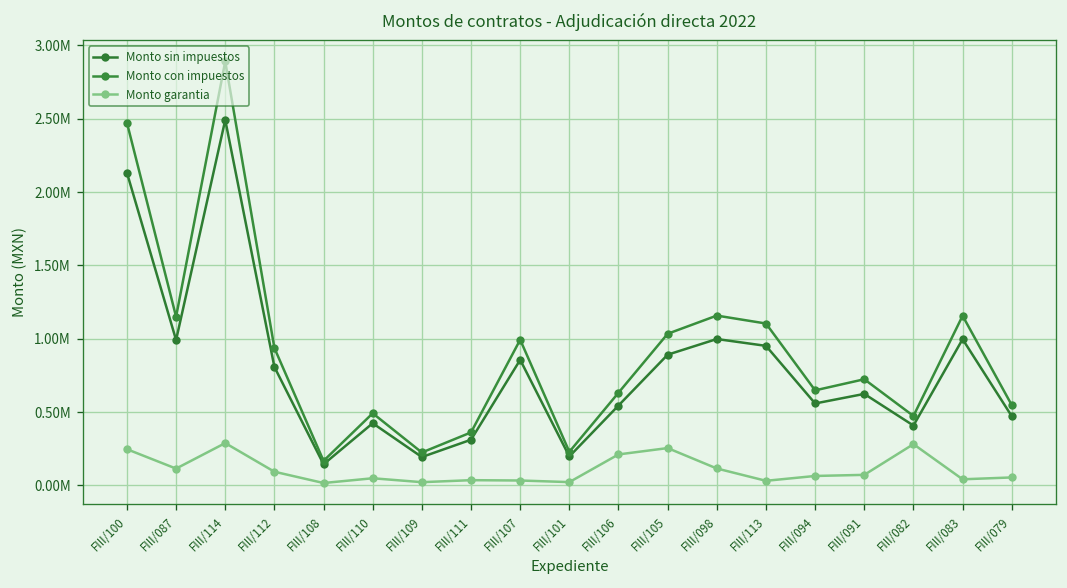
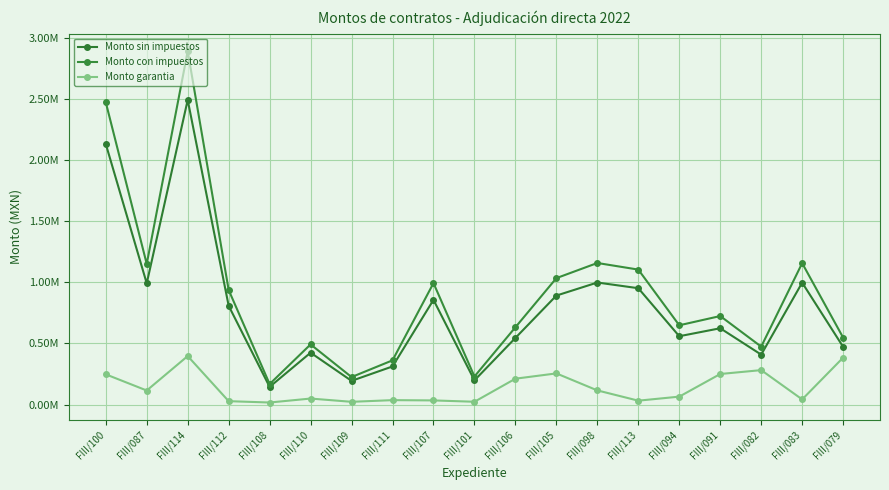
Monto garantia, FIII/114: 290000 -> 400000
Monto garantia, FIII/112: 90000 -> 30000
Monto garantia, FIII/091: 70000 -> 250000
Monto garantia, FIII/079: 50000 -> 380000
